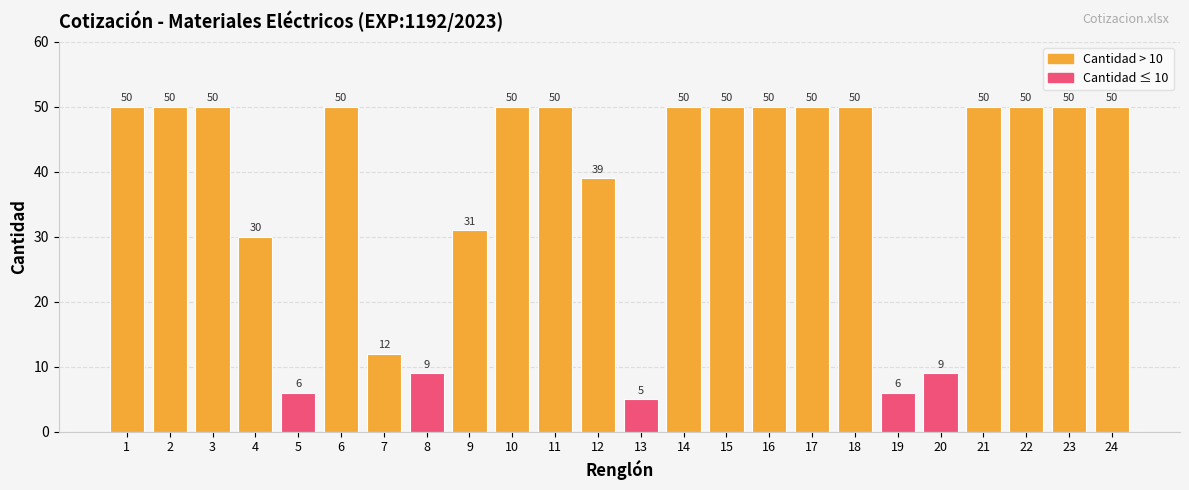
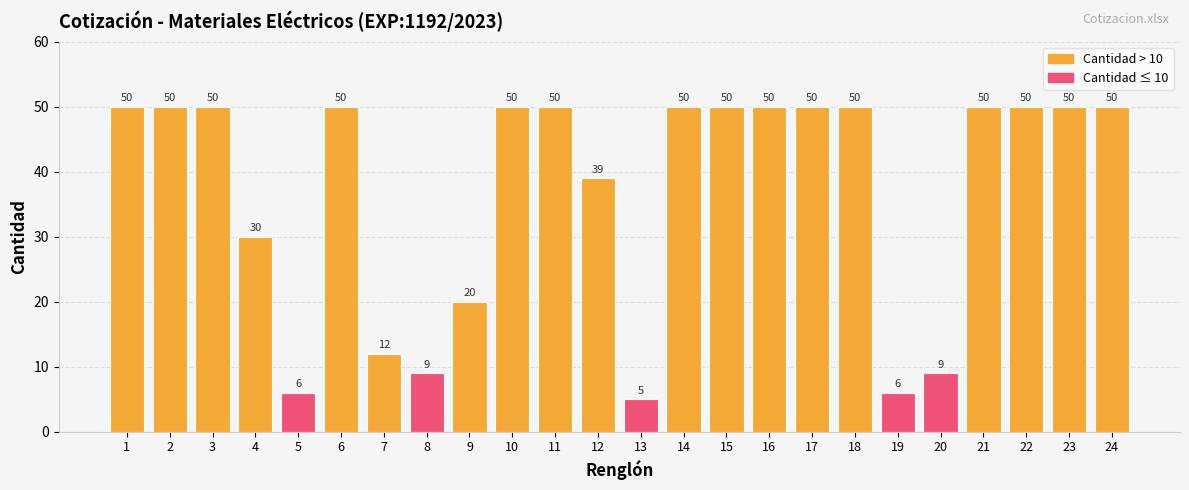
9: 31 -> 20
